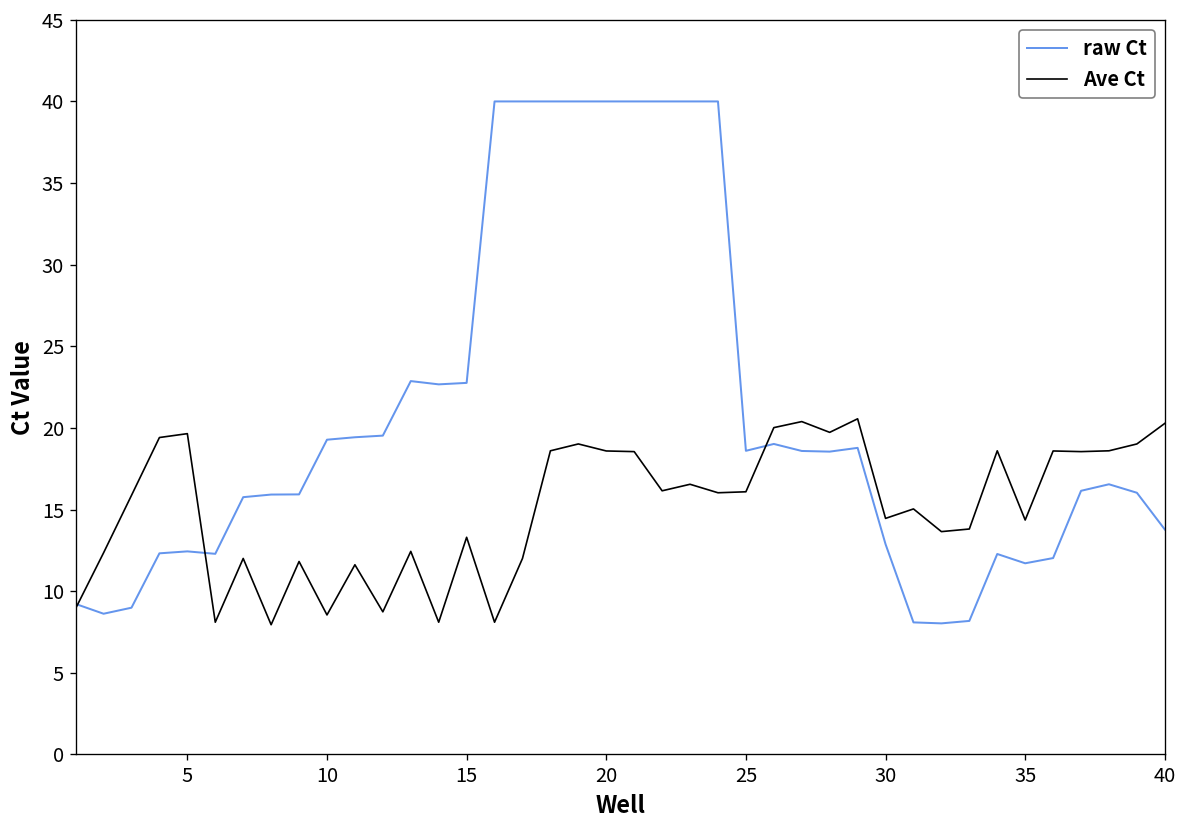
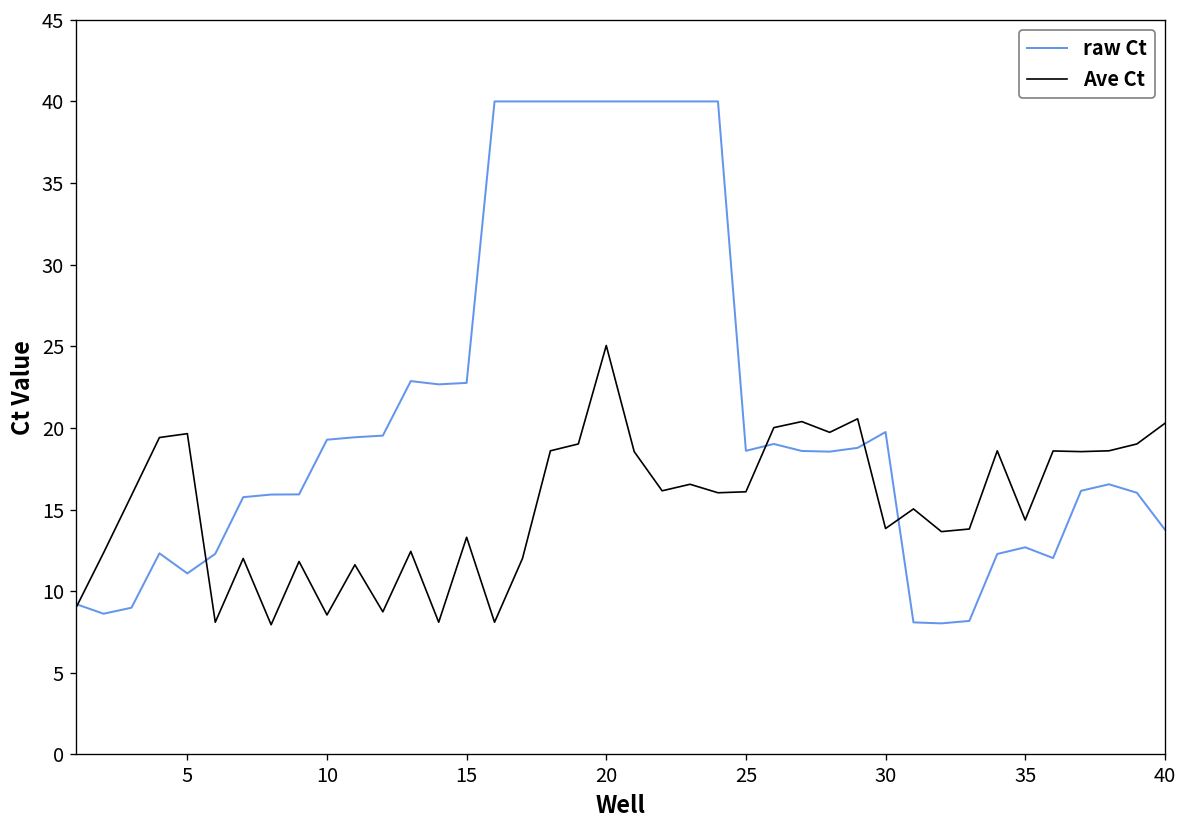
raw Ct, 5: 12.4 -> 11.1
Ave Ct, 20: 18.6 -> 25.1
raw Ct, 30: 12.9 -> 19.8
Ave Ct, 30: 14.5 -> 13.8
raw Ct, 35: 11.7 -> 12.7
